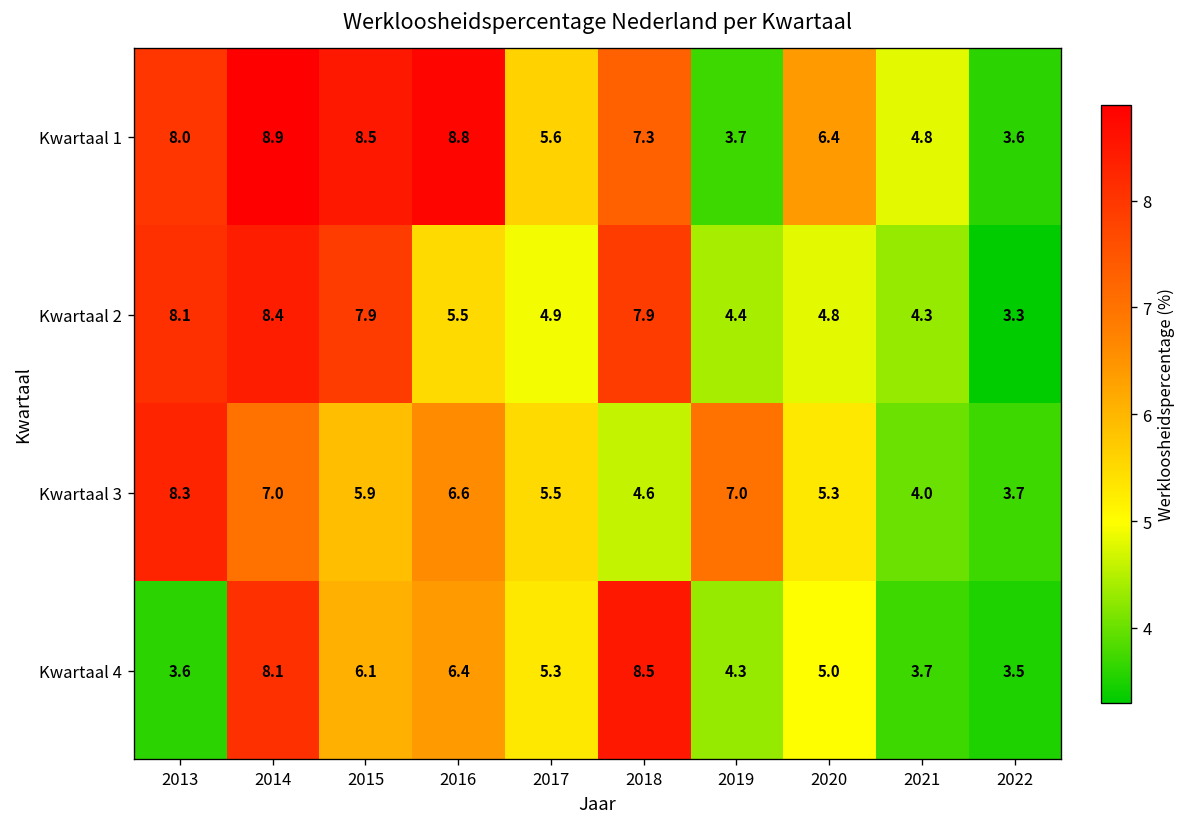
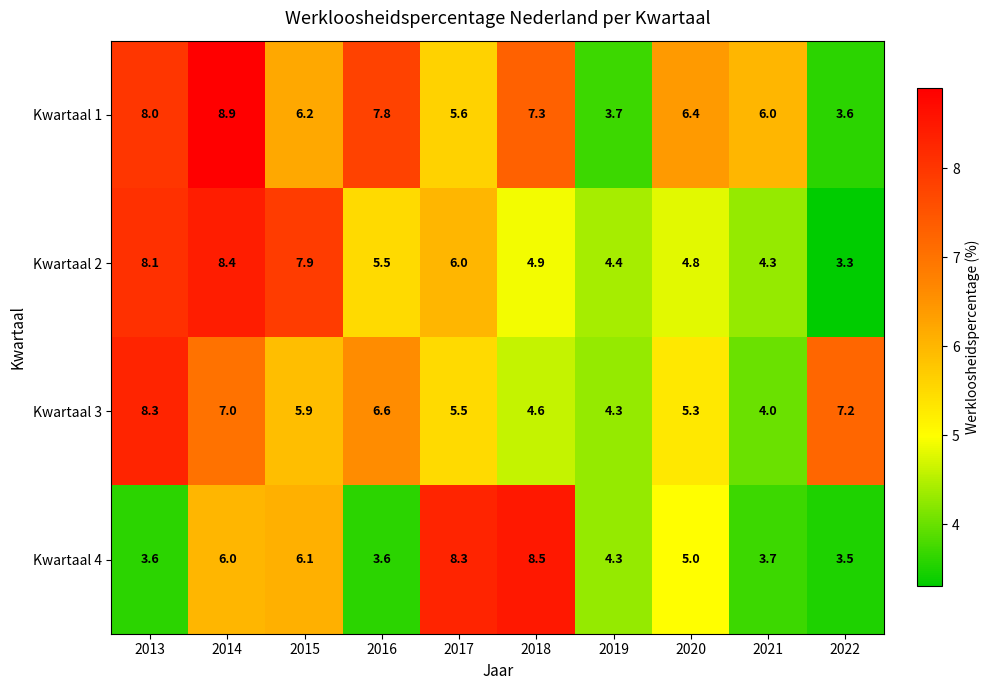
Kwartaal 1, 2015: 8.5 -> 6.2
Kwartaal 1, 2016: 8.8 -> 7.8
Kwartaal 1, 2021: 4.8 -> 6.0
Kwartaal 2, 2017: 4.9 -> 6.0
Kwartaal 2, 2018: 7.9 -> 4.9
Kwartaal 3, 2019: 7.0 -> 4.3
Kwartaal 3, 2022: 3.7 -> 7.2
Kwartaal 4, 2014: 8.1 -> 6.0
Kwartaal 4, 2016: 6.4 -> 3.6
Kwartaal 4, 2017: 5.3 -> 8.3
